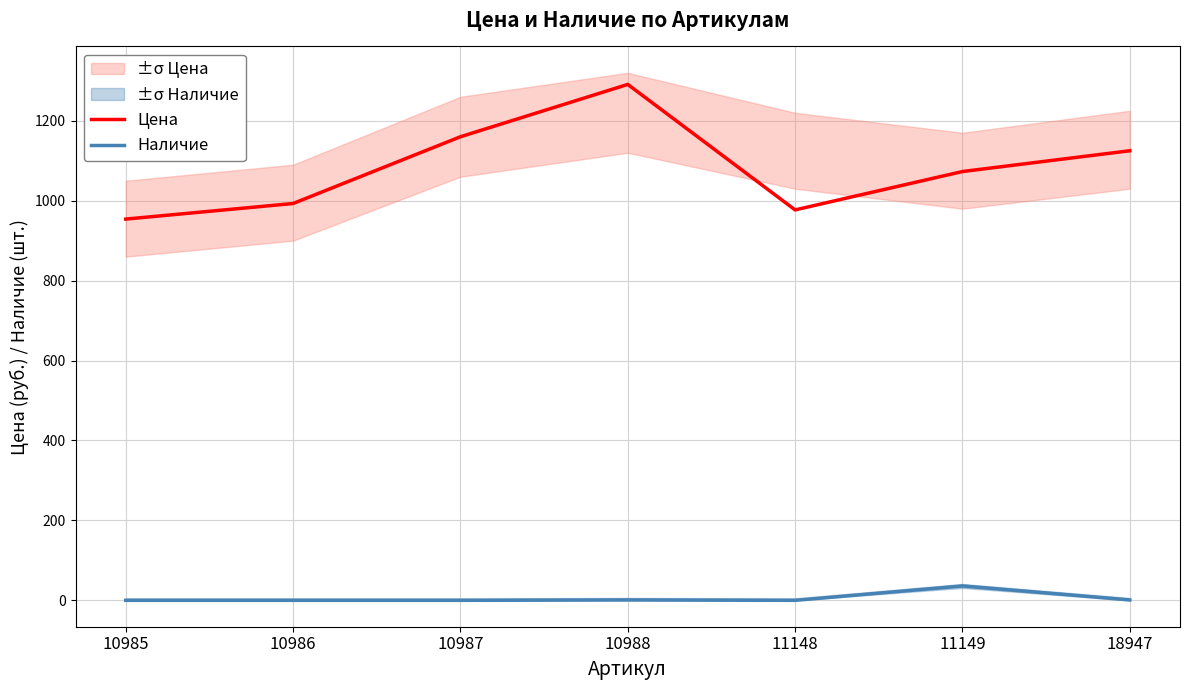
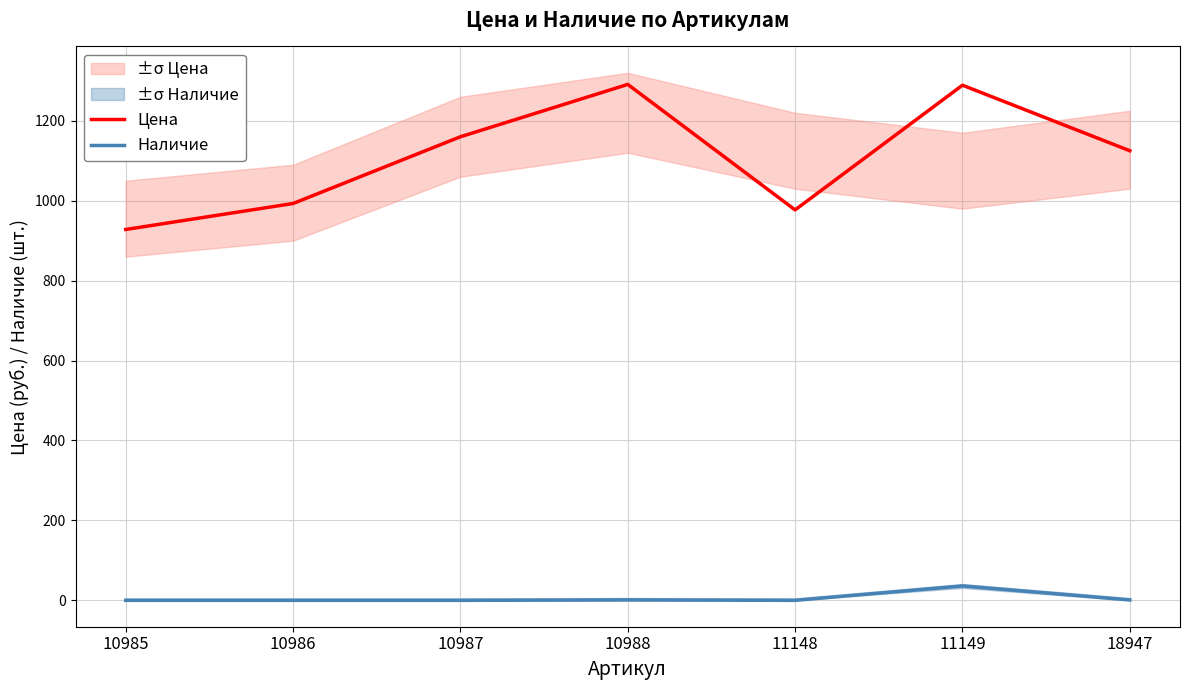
Цена, 10985: 950 -> 930
Цена, 11149: 1070 -> 1290
